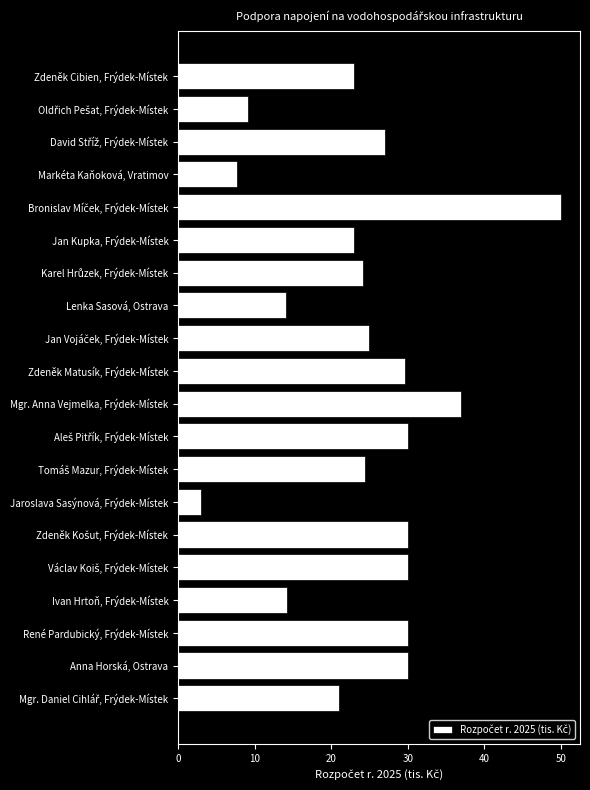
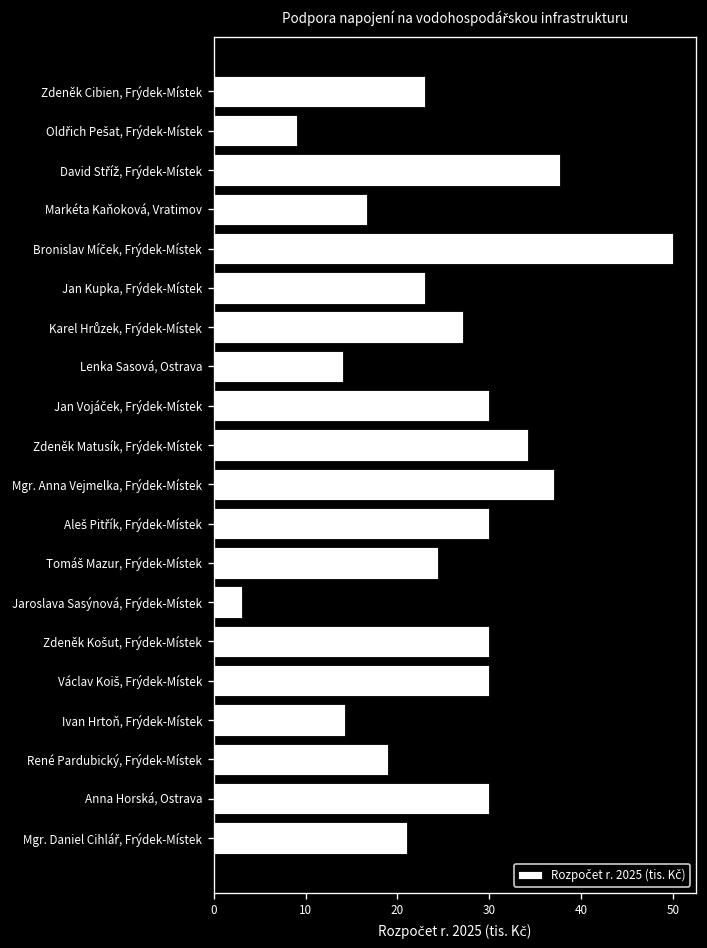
David Stříž, Frýdek-Místek: 27 -> 38
Markéta Kaňoková, Vratimov: 8 -> 17
Karel Hrůzek, Frýdek-Místek: 24 -> 27
Jan Vojáček, Frýdek-Místek: 25 -> 30
Zdeněk Matusík, Frýdek-Místek: 30 -> 34
René Pardubický, Frýdek-Místek: 30 -> 19
